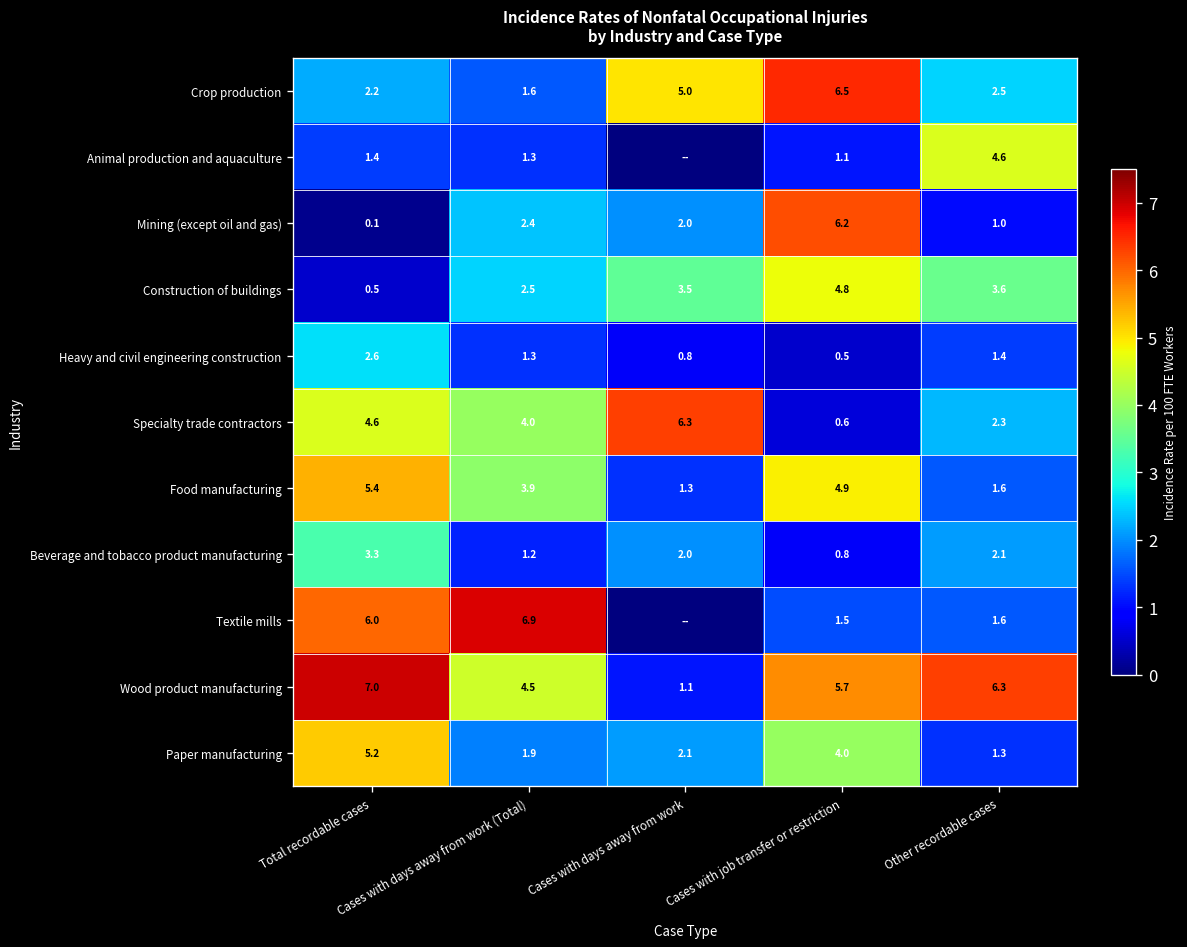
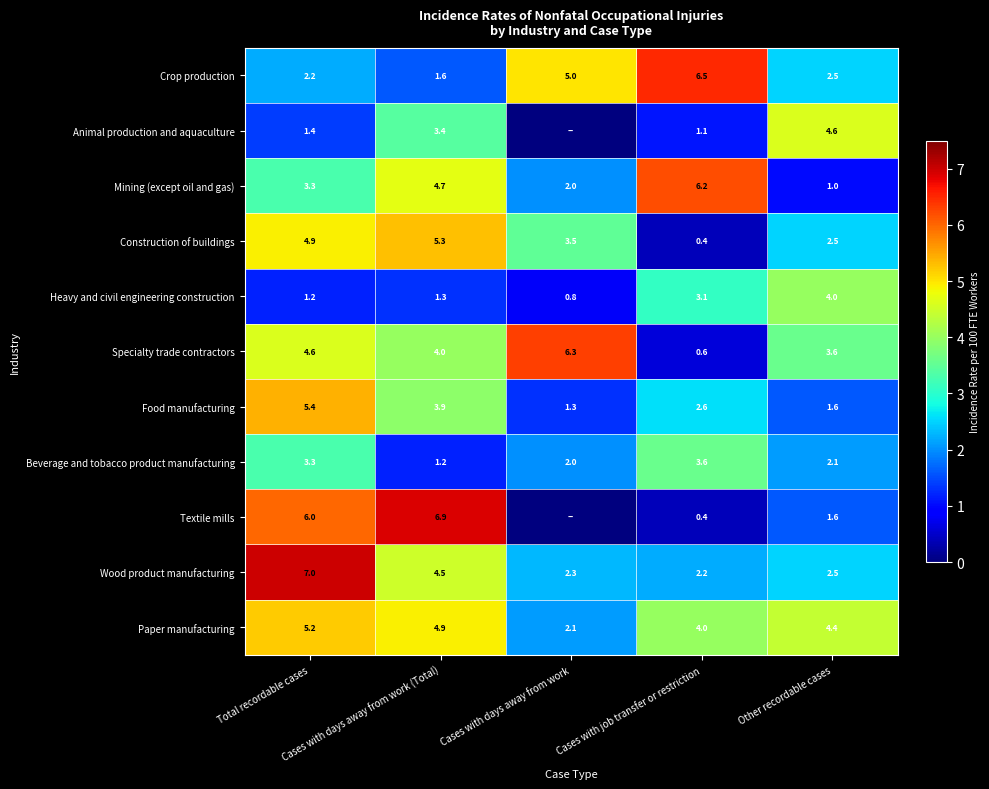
Animal production and aquaculture, Cases with days away from work (Total): 1.3 -> 3.4
Mining (except oil and gas), Total recordable cases: 0.1 -> 3.3
Mining (except oil and gas), Cases with days away from work (Total): 2.4 -> 4.7
Construction of buildings, Total recordable cases: 0.5 -> 4.9
Construction of buildings, Cases with days away from work (Total): 2.5 -> 5.3
Construction of buildings, Cases with job transfer or restriction: 4.8 -> 0.4
Construction of buildings, Other recordable cases: 3.6 -> 2.5
Heavy and civil engineering construction, Total recordable cases: 2.6 -> 1.2
Heavy and civil engineering construction, Cases with job transfer or restriction: 0.5 -> 3.1
Heavy and civil engineering construction, Other recordable cases: 1.4 -> 4.0
Specialty trade contractors, Other recordable cases: 2.3 -> 3.6
Food manufacturing, Cases with job transfer or restriction: 4.9 -> 2.6
Beverage and tobacco product manufacturing, Cases with job transfer or restriction: 0.8 -> 3.6
Textile mills, Cases with job transfer or restriction: 1.5 -> 0.4
Wood product manufacturing, Cases with days away from work: 1.1 -> 2.3
Wood product manufacturing, Cases with job transfer or restriction: 5.7 -> 2.2
Wood product manufacturing, Other recordable cases: 6.3 -> 2.5
Paper manufacturing, Cases with days away from work (Total): 1.9 -> 4.9
Paper manufacturing, Other recordable cases: 1.3 -> 4.4
